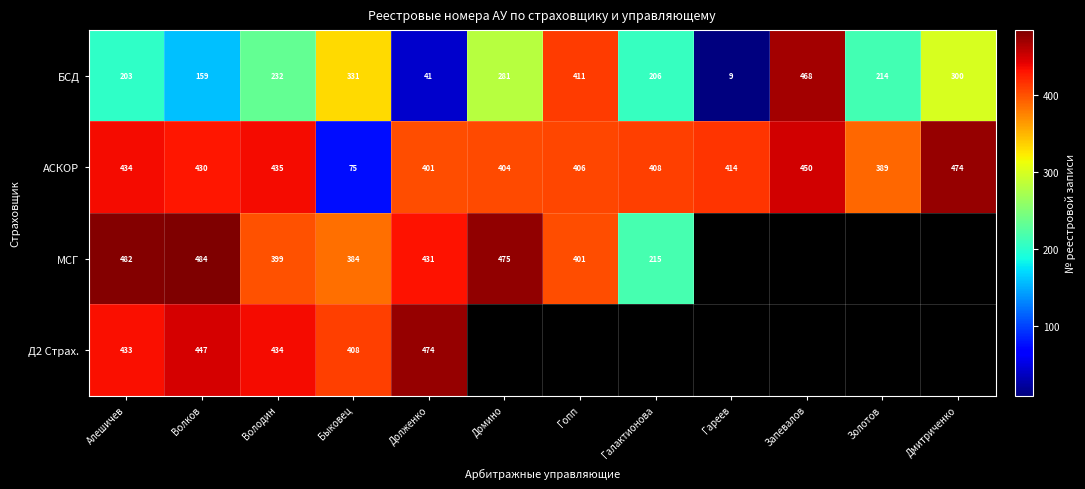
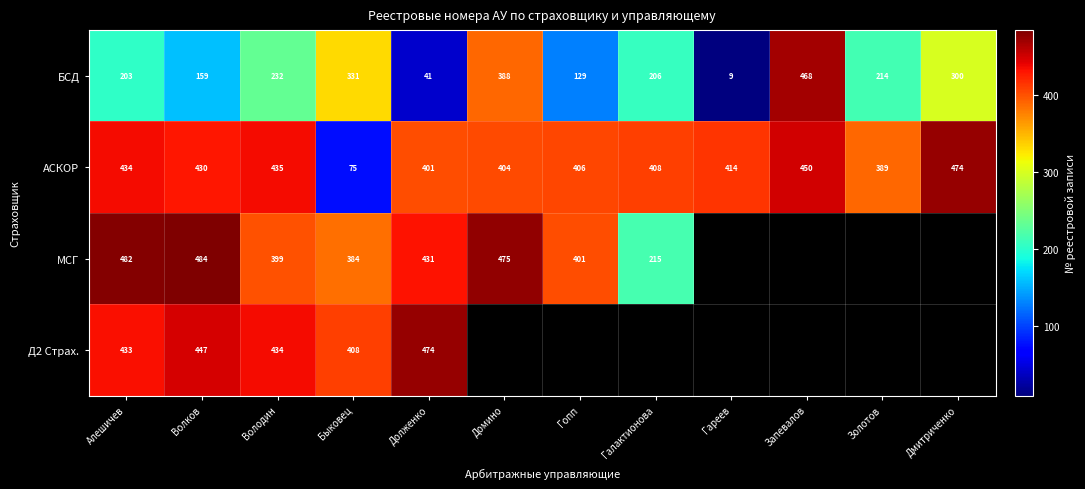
БСД, Домино: 281 -> 388
БСД, Гопп: 411 -> 129
